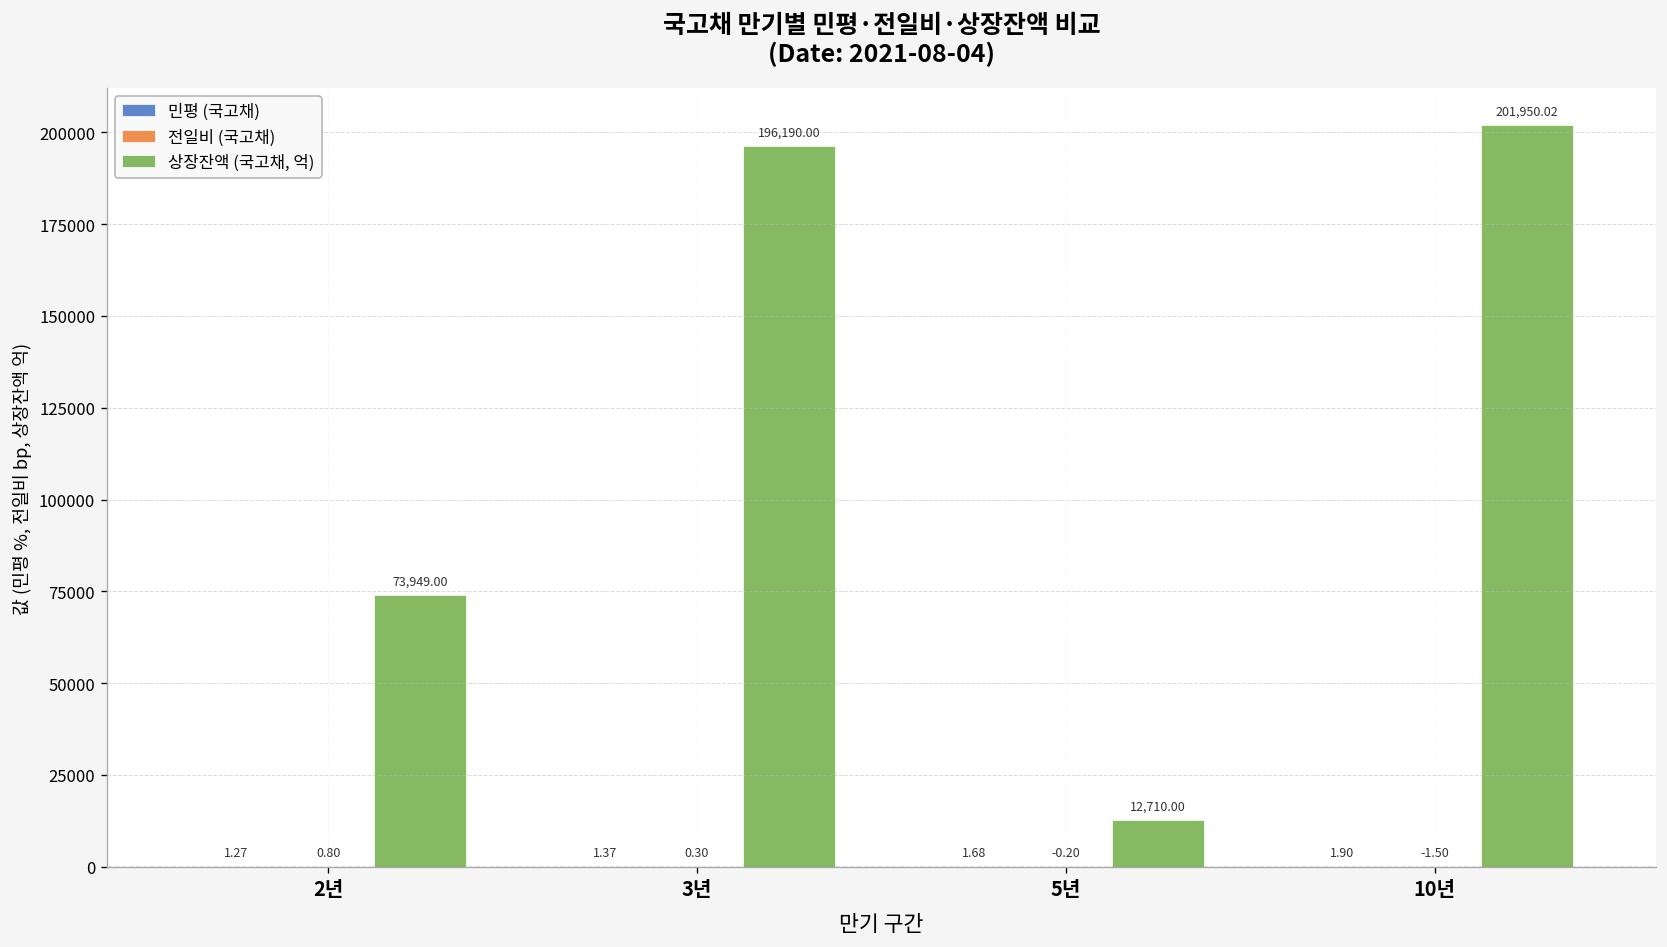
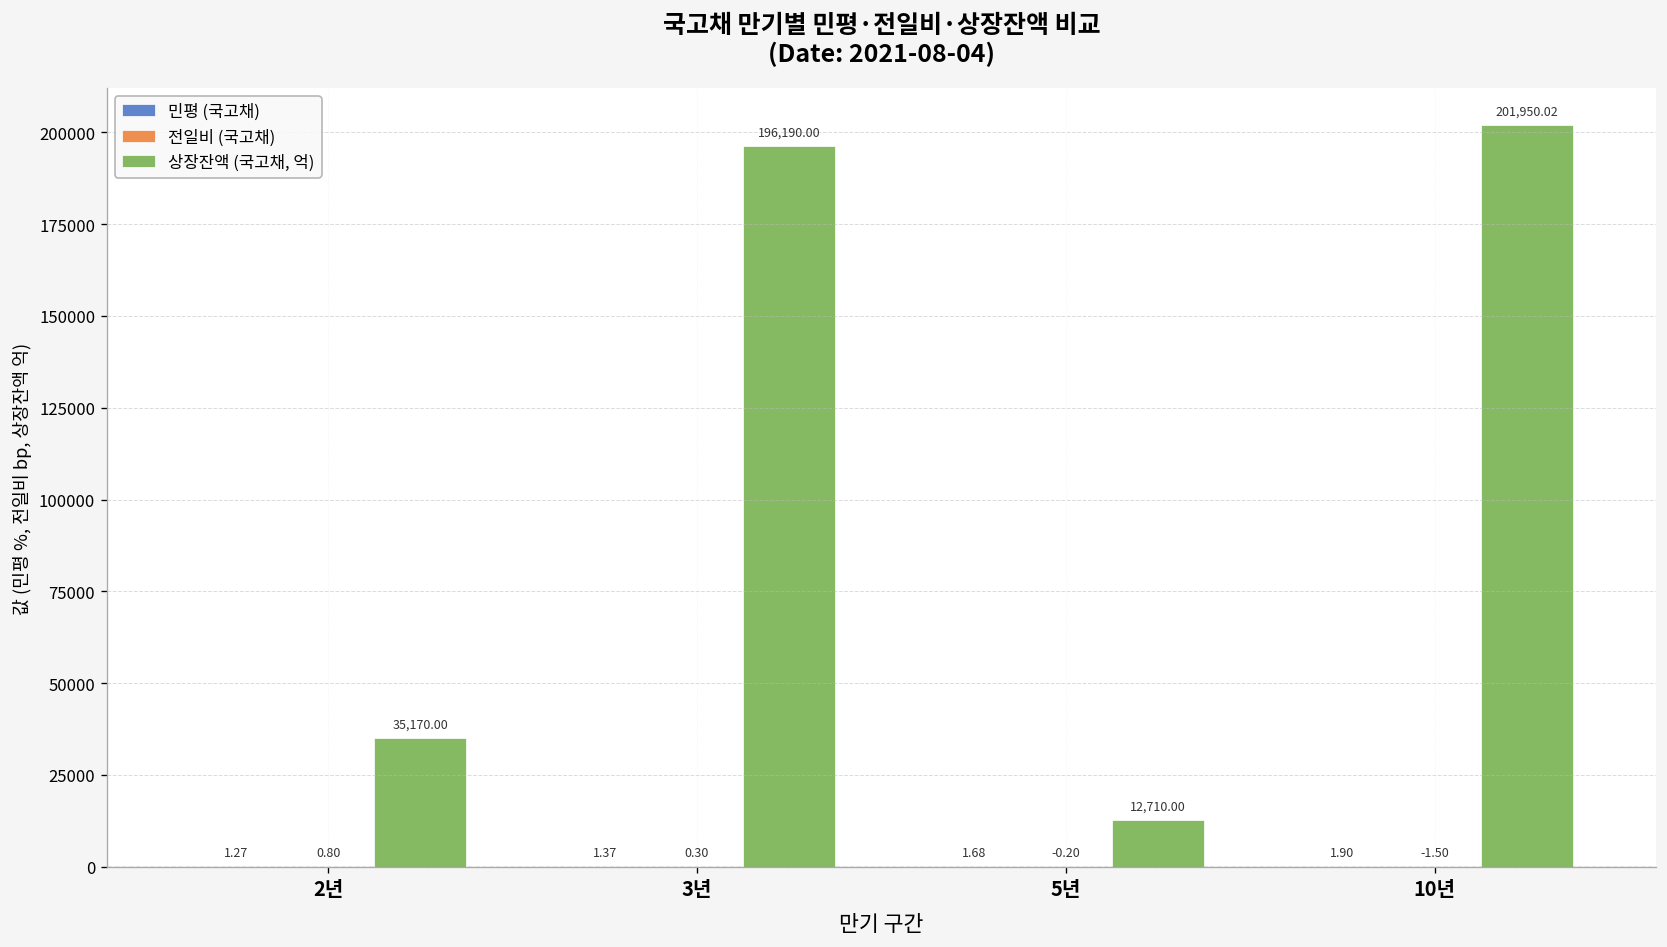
상장잔액 (국고채, 억), 2년: 73,949.00 -> 35,170.00
